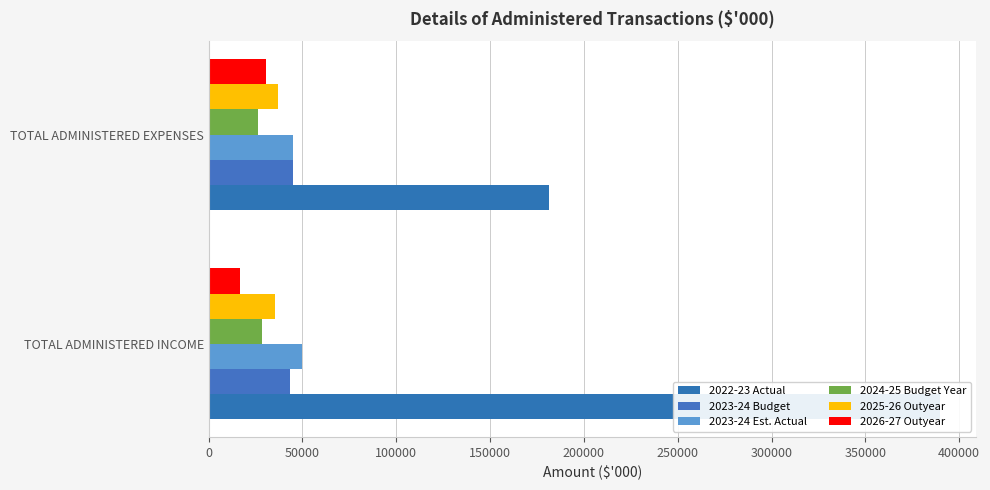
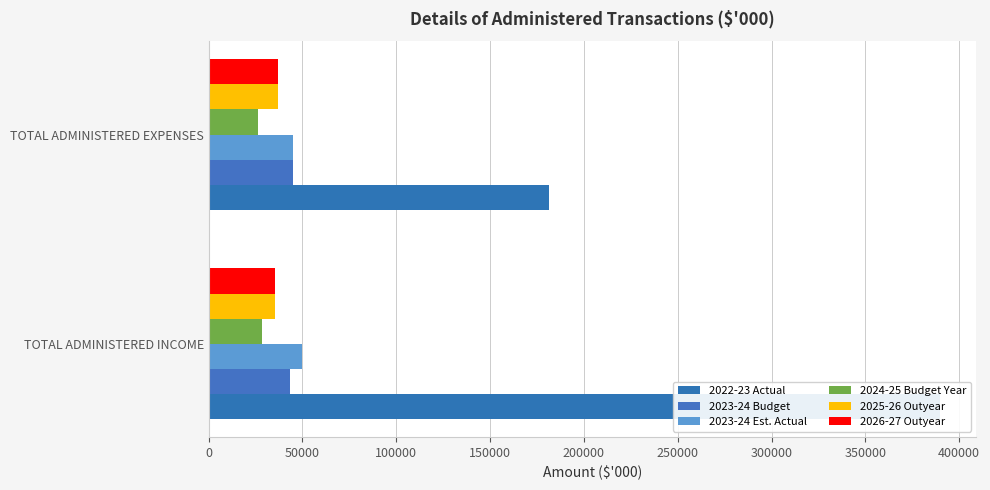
2026-27 Outyear, TOTAL ADMINISTERED EXPENSES: 31000 -> 37000
2026-27 Outyear, TOTAL ADMINISTERED INCOME: 17000 -> 35000
